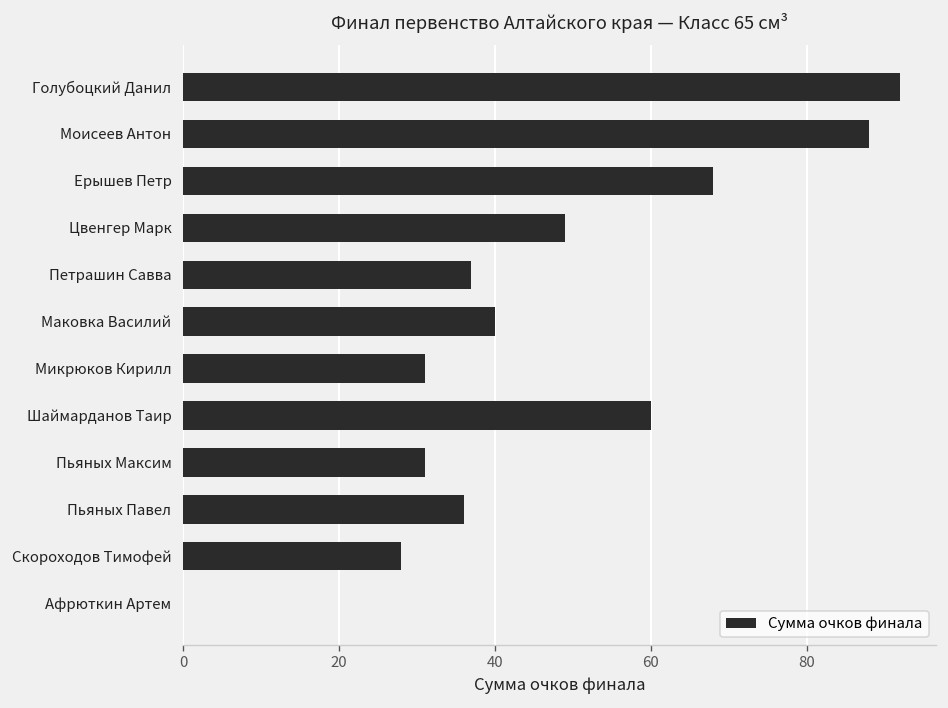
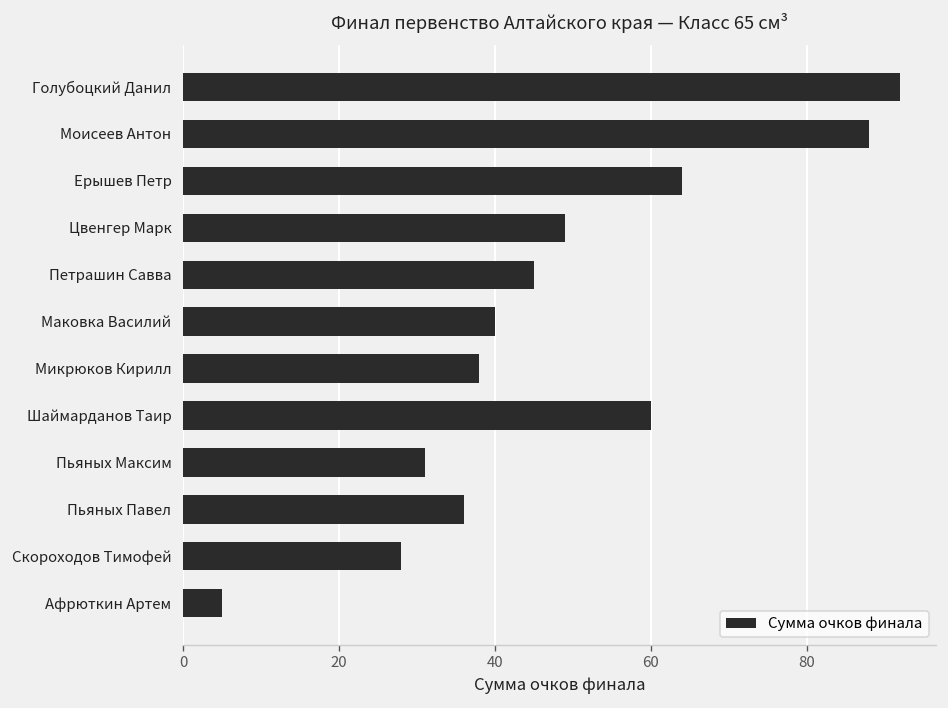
Ерышев Петр: 68 -> 64
Петрашин Савва: 37 -> 45
Микрюков Кирилл: 31 -> 38
Афрюткин Артем: 0 -> 5
